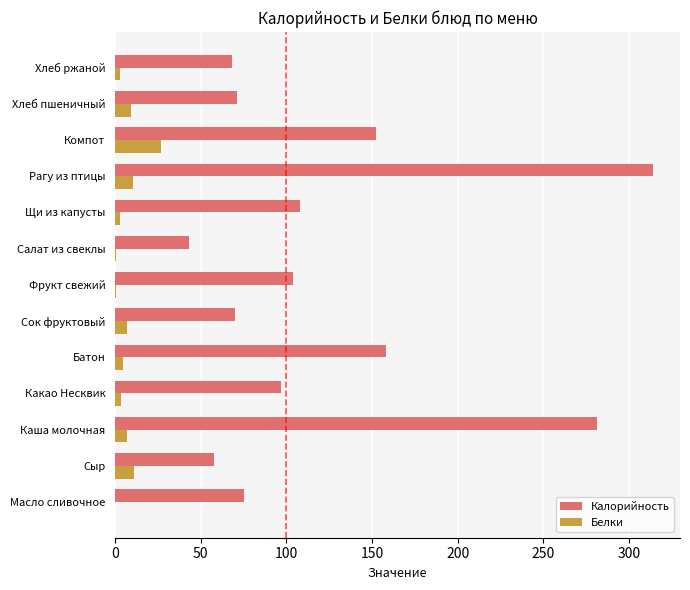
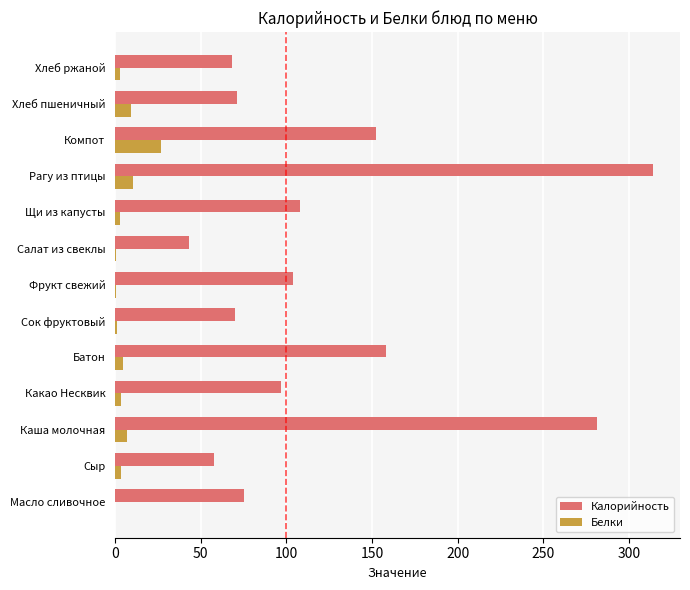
Белки, Сок фруктовый: 7 -> 1
Белки, Сыр: 11 -> 4
